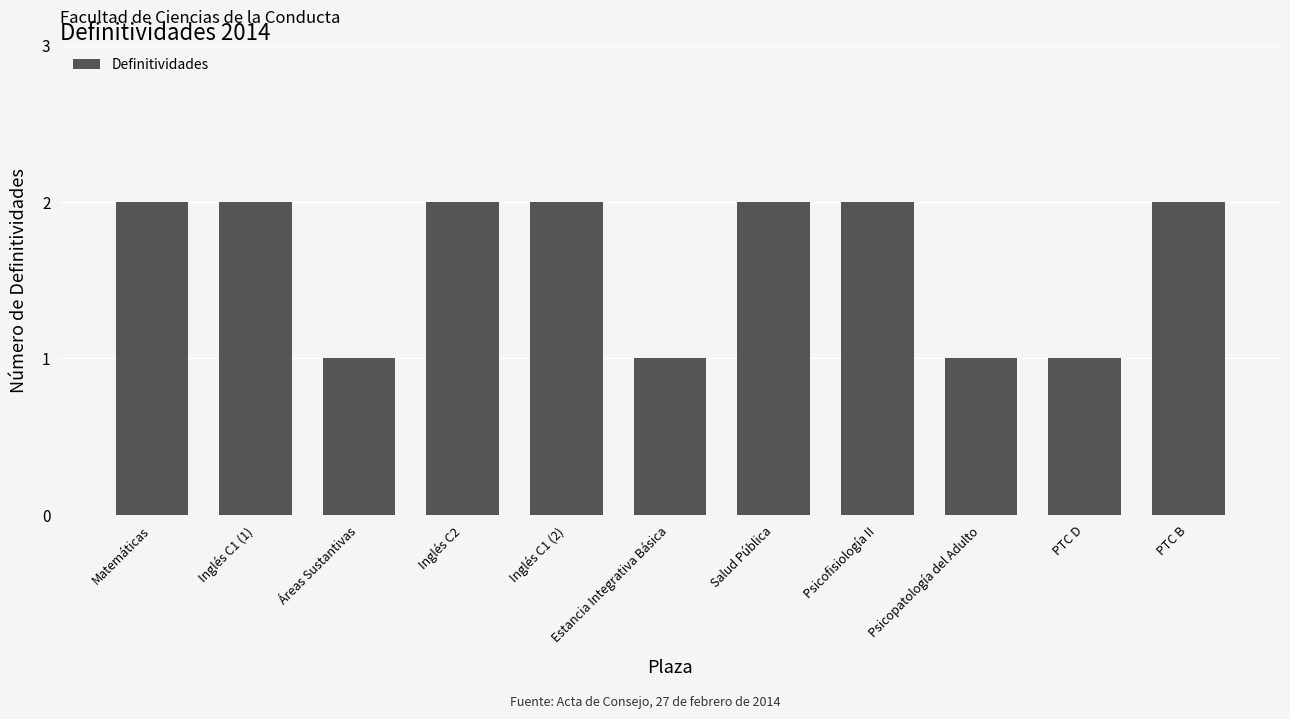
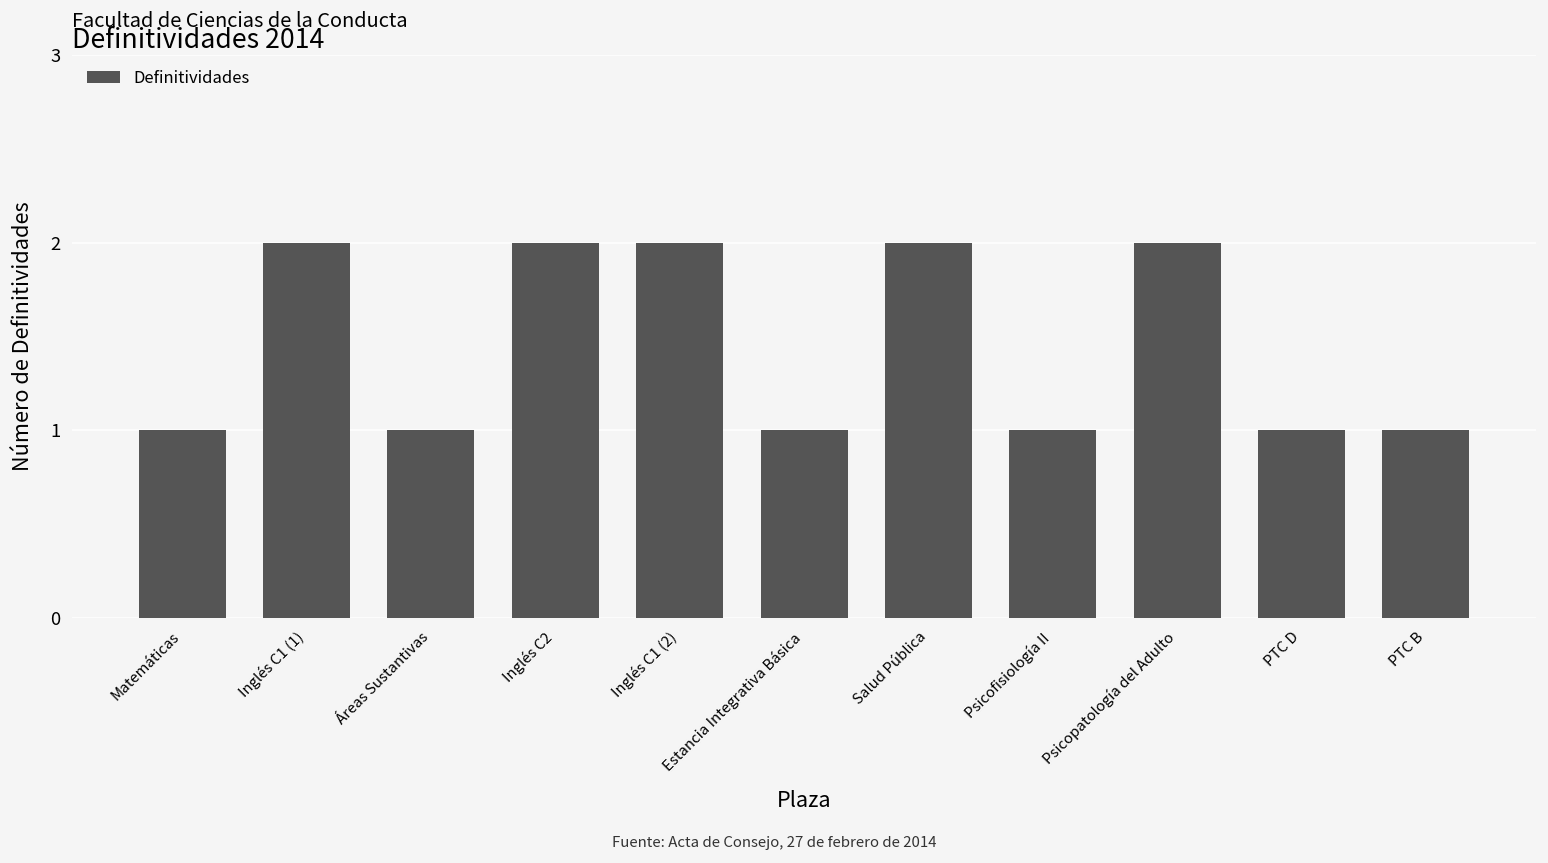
Matemáticas: 2 -> 1
Psicofisiología II: 2 -> 1
Psicopatología del Adulto: 1 -> 2
PTC B: 2 -> 1
